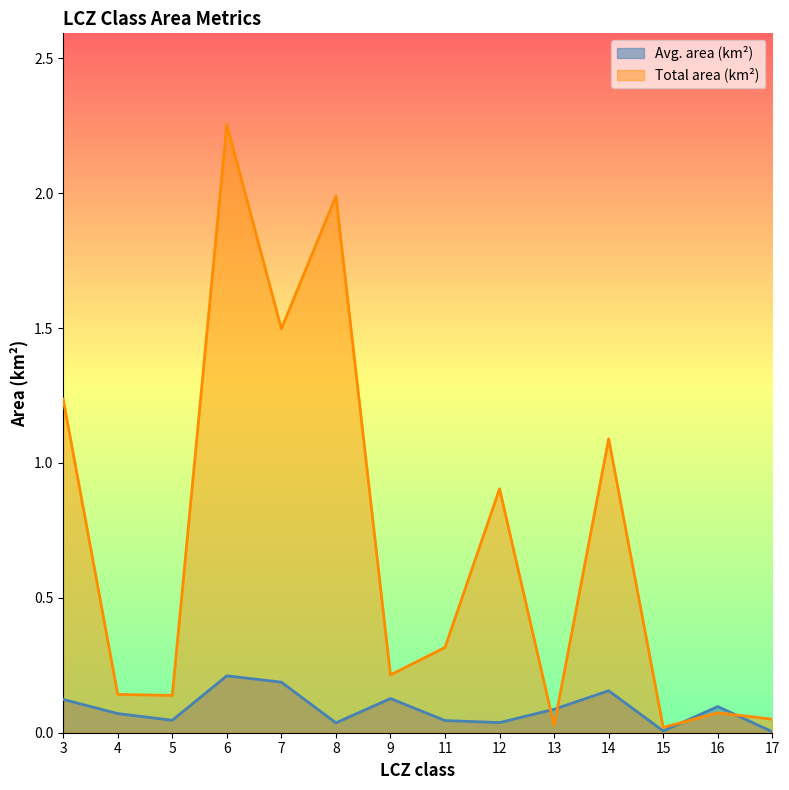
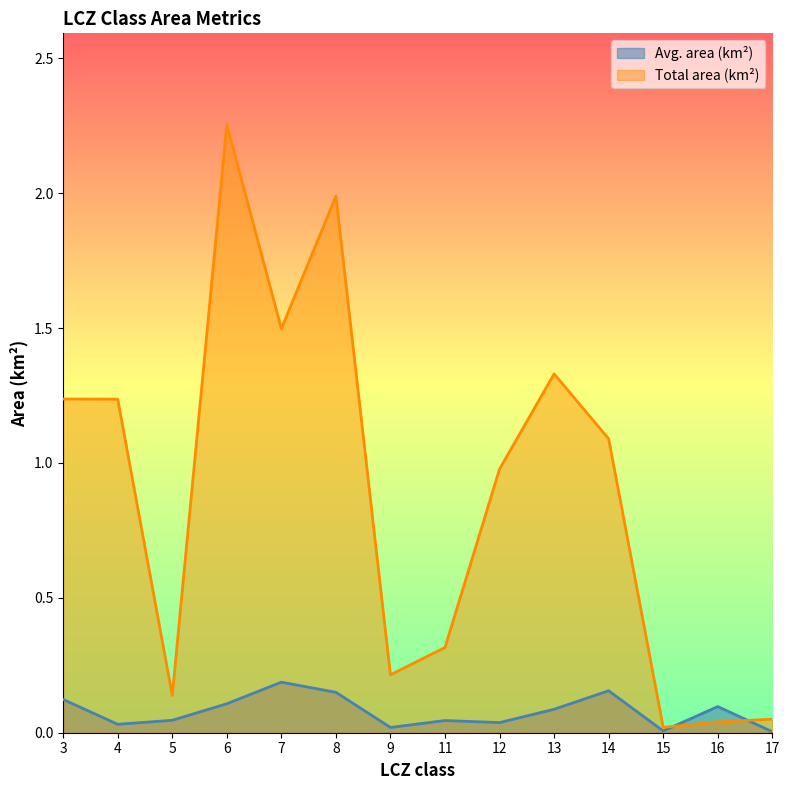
Avg. area (km²), 4: 0.07 -> 0.03
Total area (km²), 4: 0.14 -> 1.24
Avg. area (km²), 6: 0.21 -> 0.11
Avg. area (km²), 8: 0.04 -> 0.15
Avg. area (km²), 9: 0.13 -> 0.02
Total area (km²), 12: 0.90 -> 0.98
Total area (km²), 13: 0.03 -> 1.33
Total area (km²), 16: 0.07 -> 0.04
